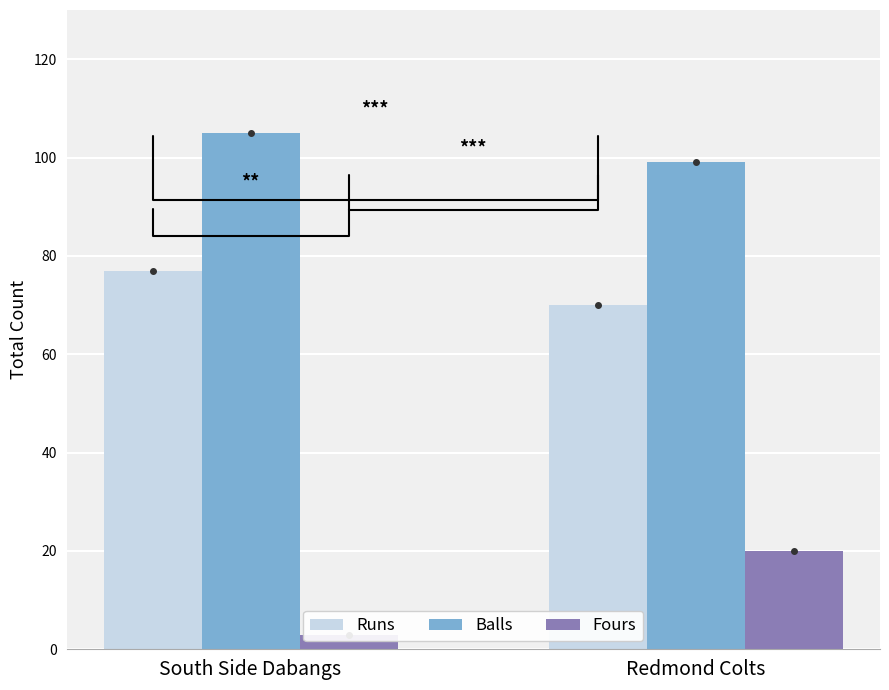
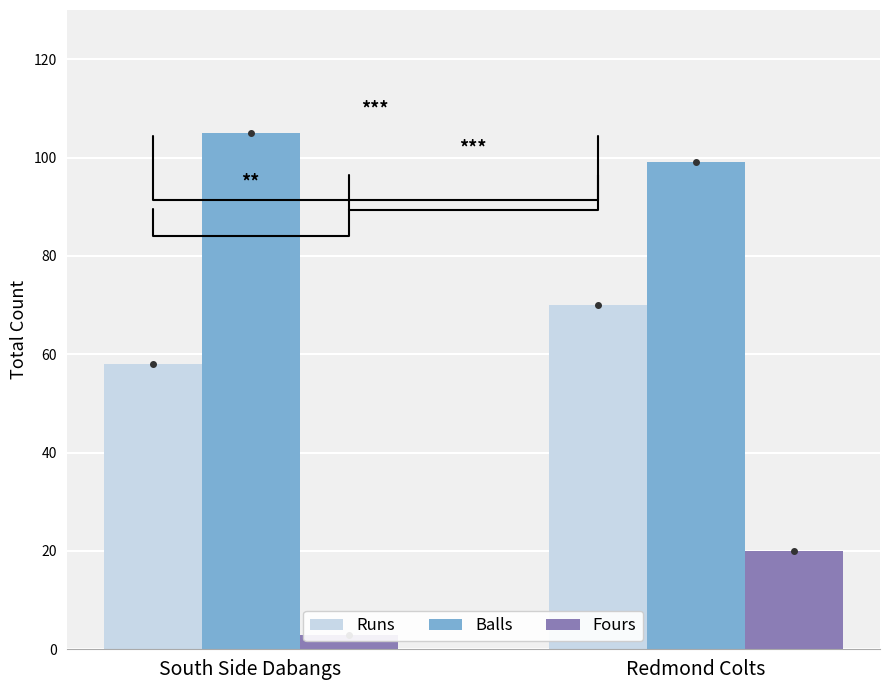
Runs, South Side Dabangs: 77 -> 58
